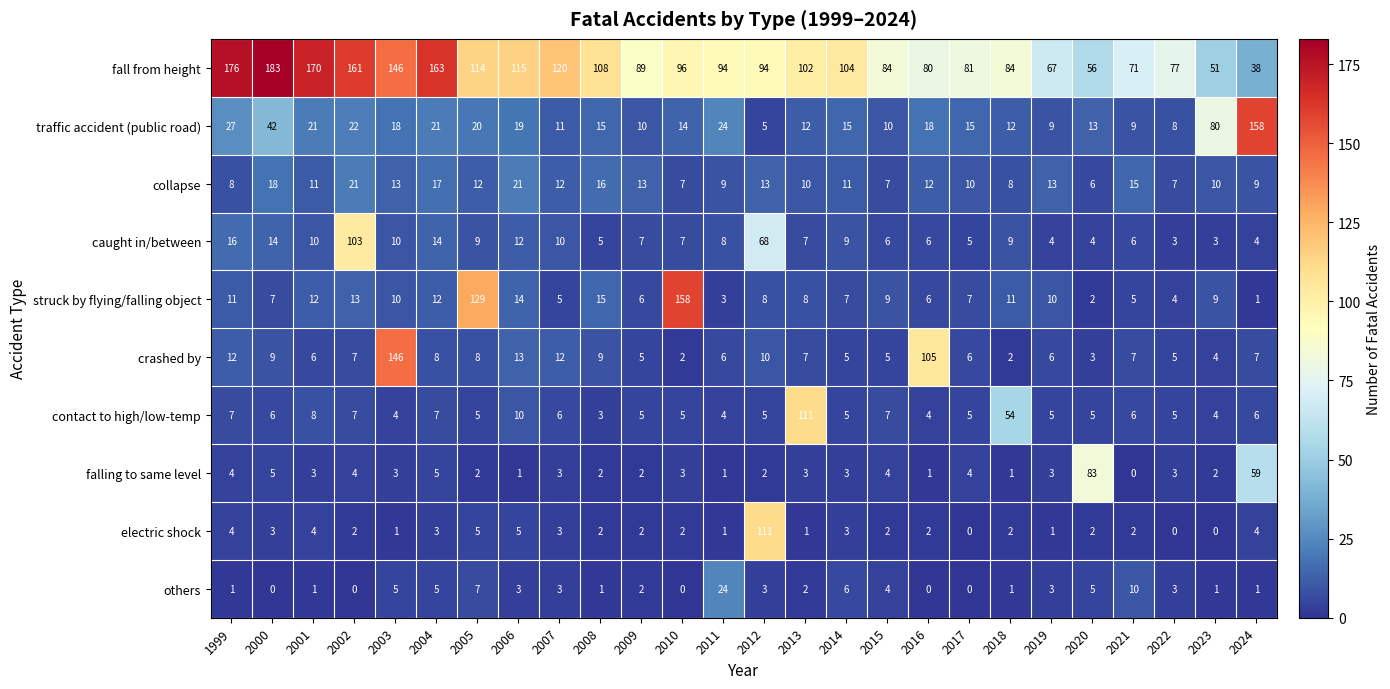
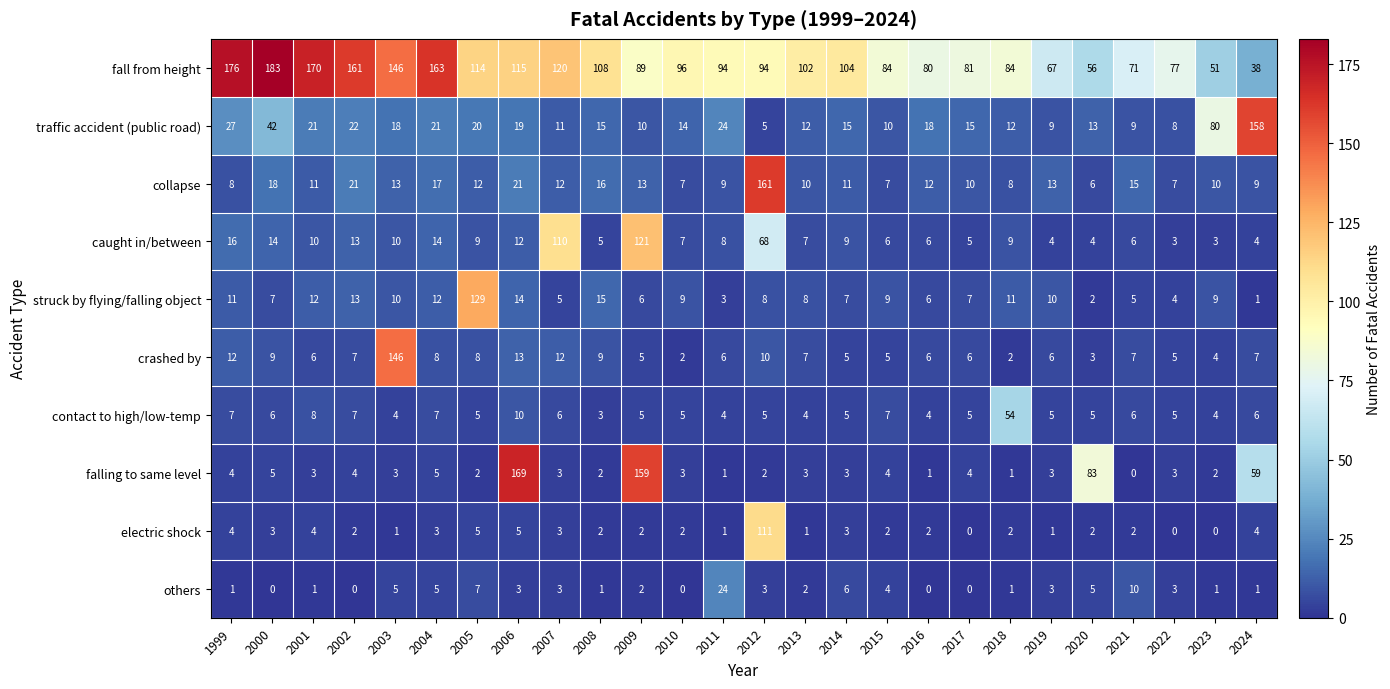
collapse, 2012: 13 -> 161
caught in/between, 2002: 103 -> 13
caught in/between, 2007: 10 -> 110
caught in/between, 2009: 7 -> 121
struck by flying/falling object, 2010: 158 -> 9
crashed by, 2016: 105 -> 6
contact to high/low-temp, 2013: 111 -> 4
falling to same level, 2006: 1 -> 169
falling to same level, 2009: 2 -> 159
